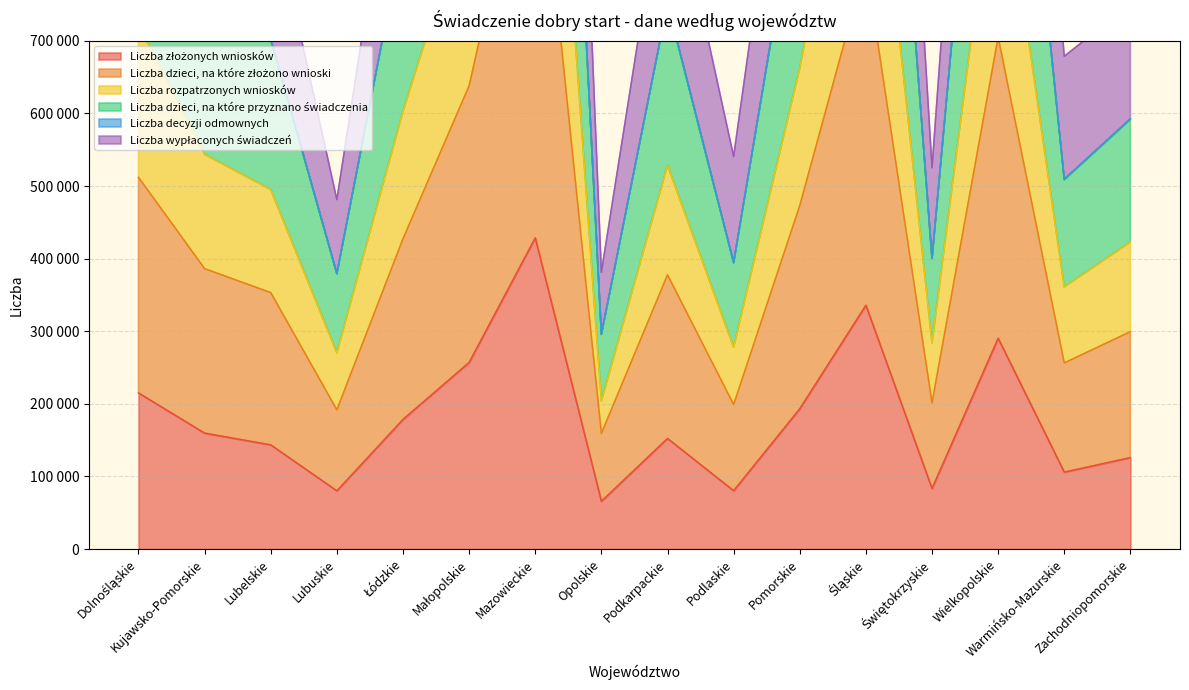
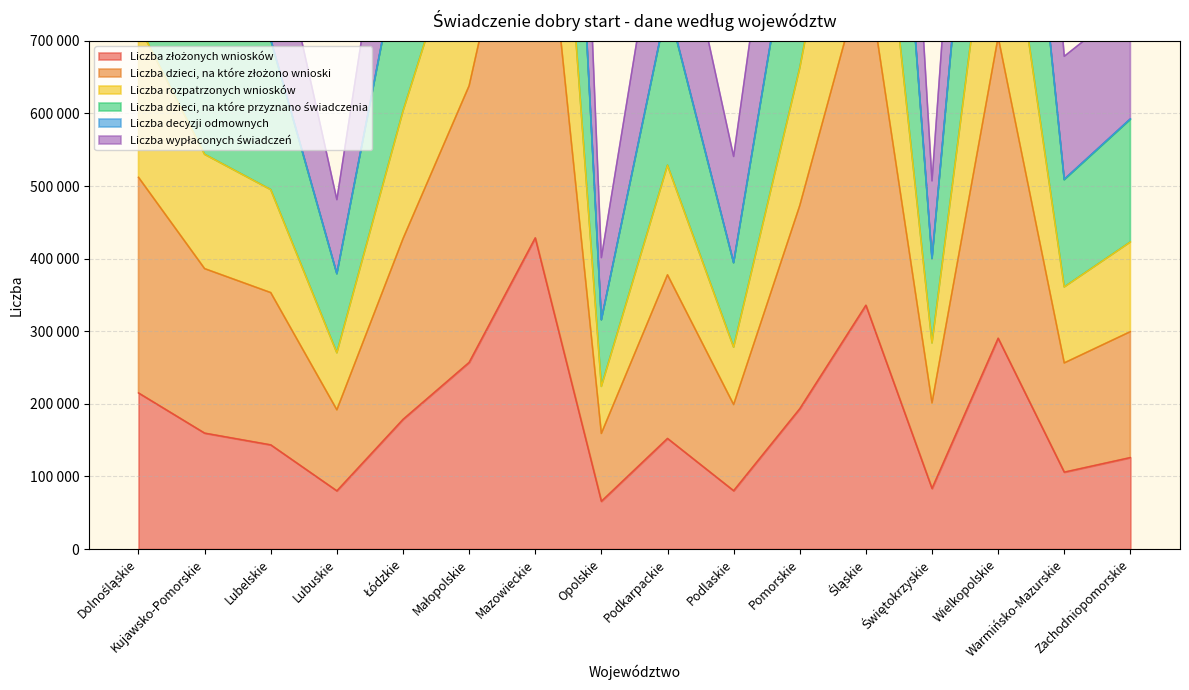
Liczba rozpatrzonych wniosków, Opolskie: 40000 -> 60000
Liczba wypłaconych świadczeń, Świętokrzyskie: 120000 -> 110000
